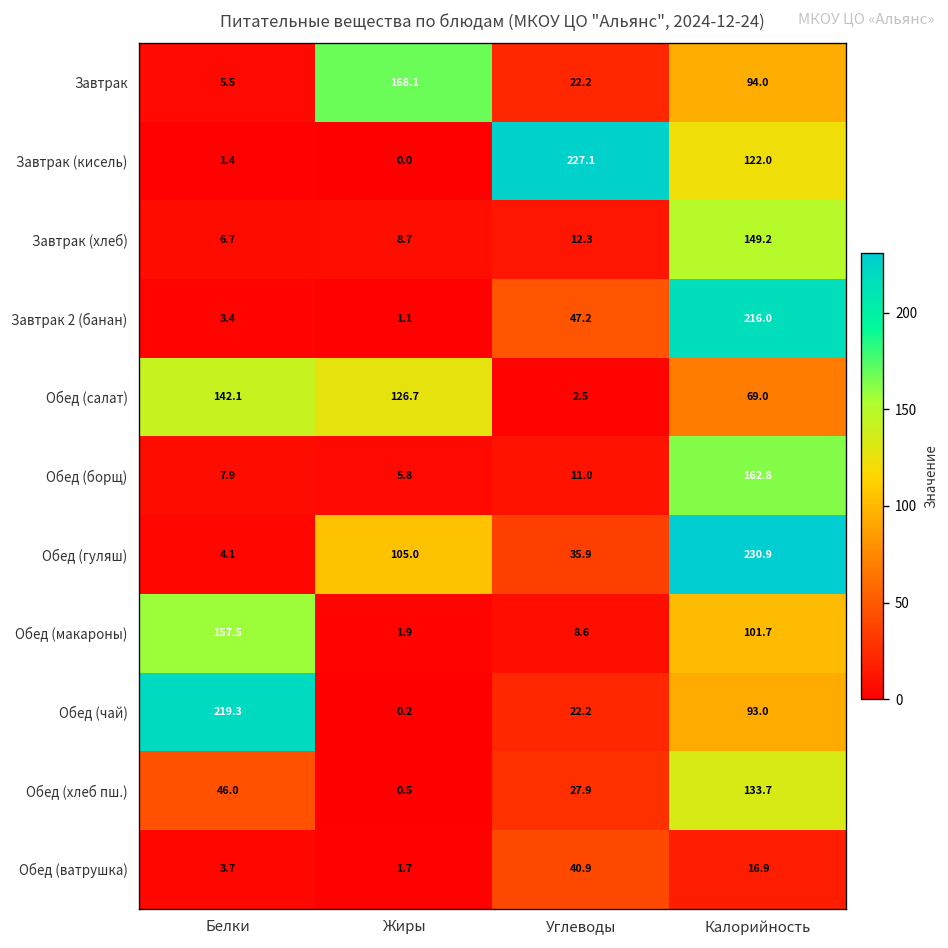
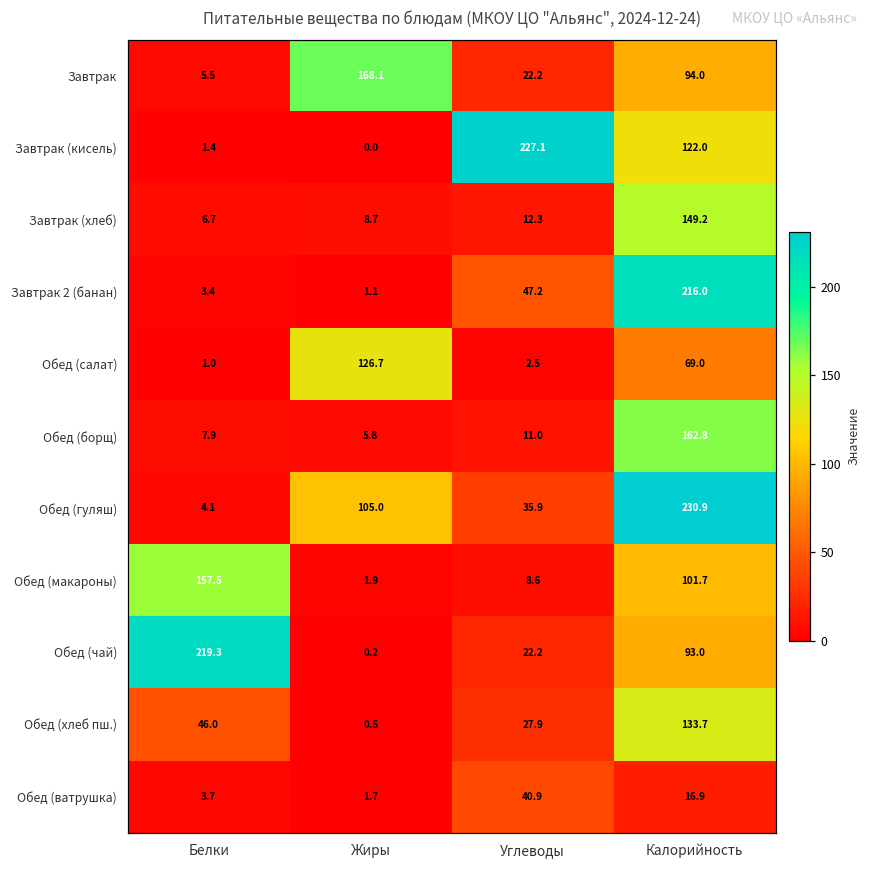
Обед (салат), Белки: 142.1 -> 1.0
